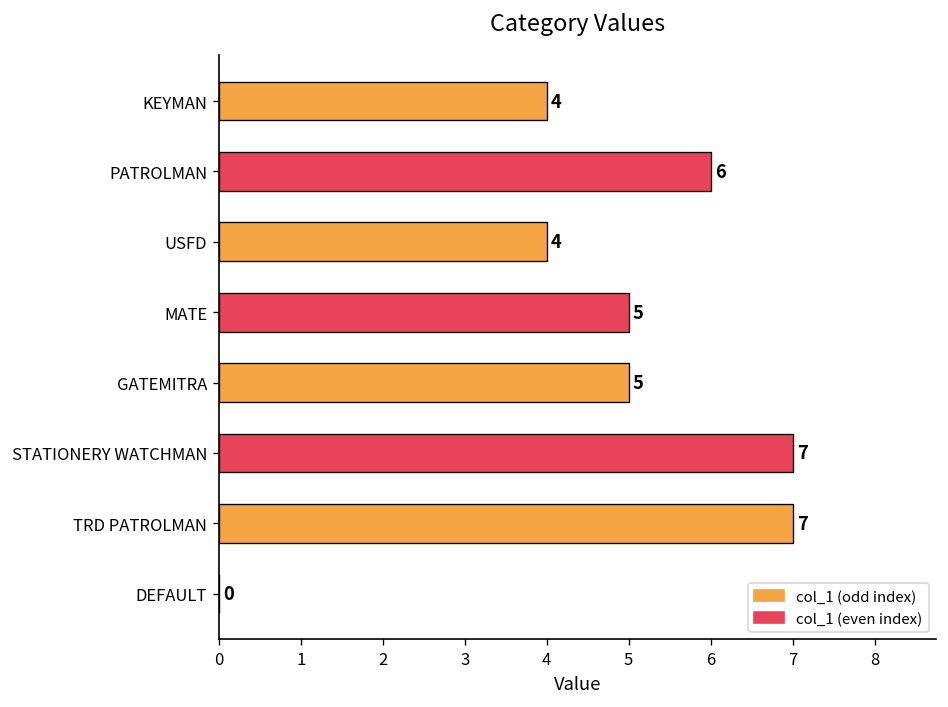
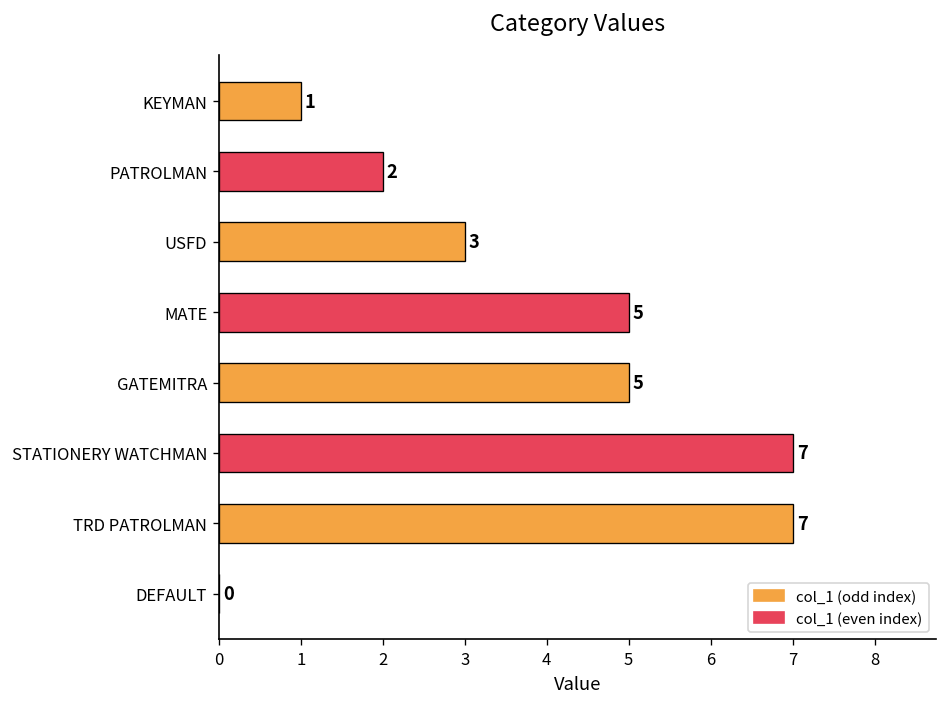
KEYMAN: 4 -> 1
PATROLMAN: 6 -> 2
USFD: 4 -> 3
